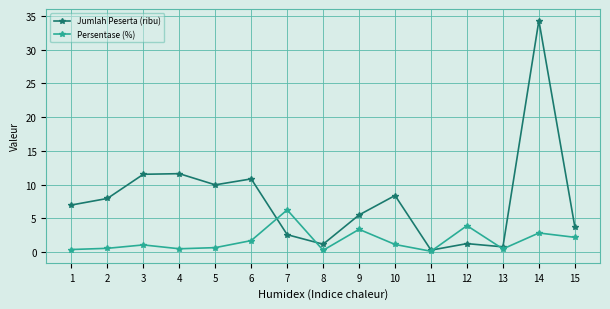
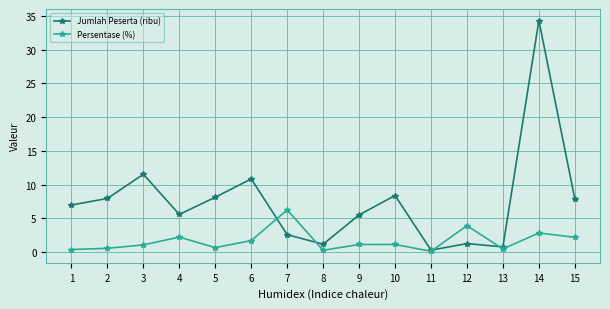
Jumlah Peserta (ribu), 4: 12 -> 6
Persentase (%), 4: 0 -> 2
Jumlah Peserta (ribu), 5: 10 -> 8
Persentase (%), 9: 3 -> 1
Jumlah Peserta (ribu), 15: 4 -> 8
